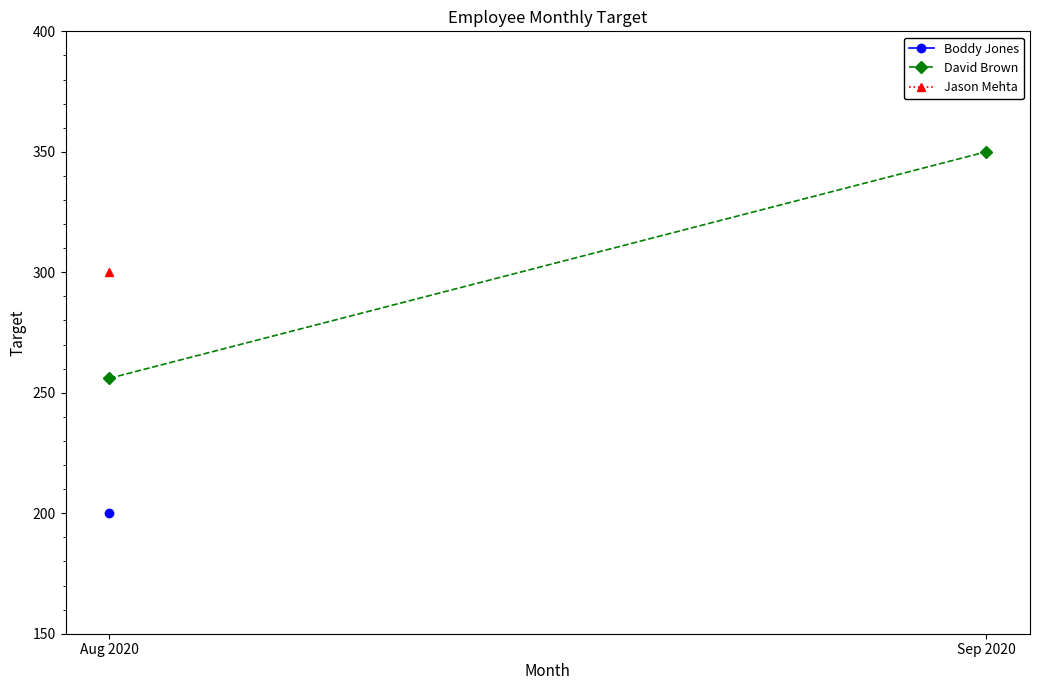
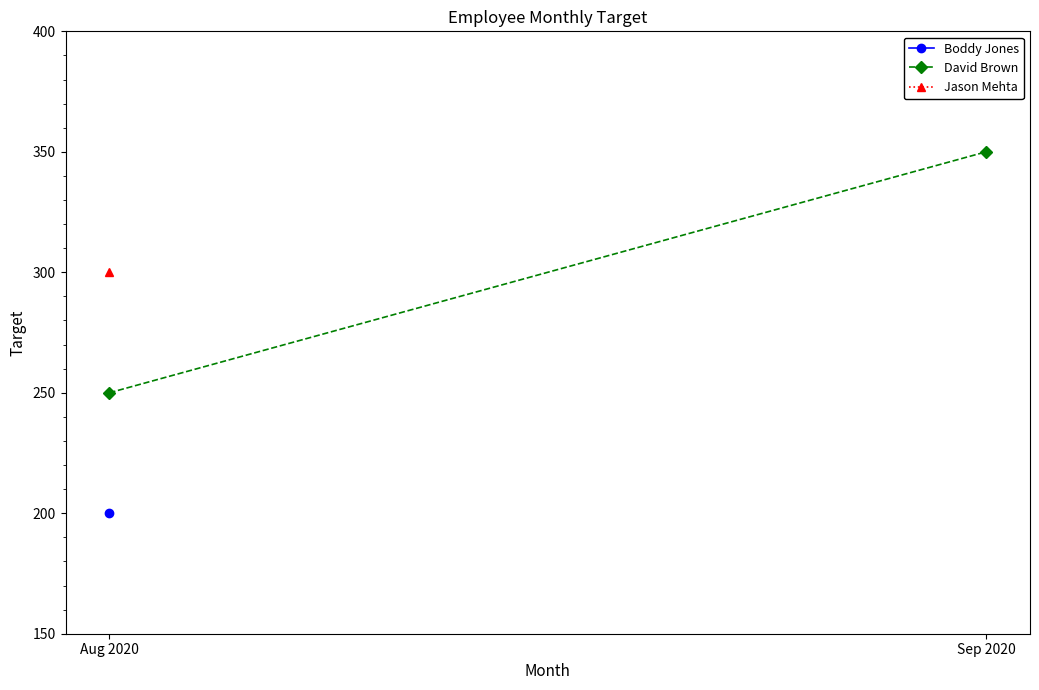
David Brown, Aug 2020: 256 -> 250
